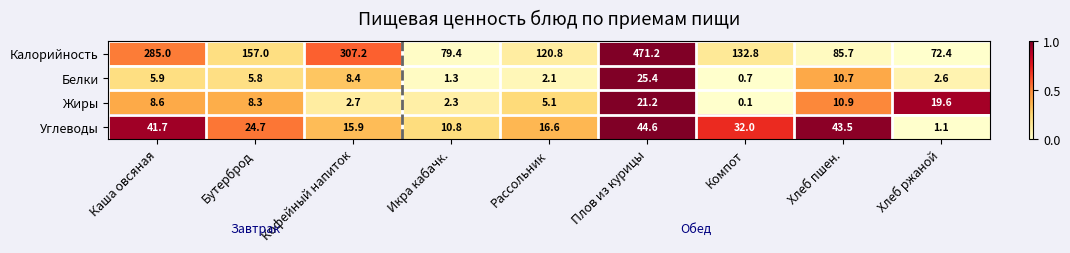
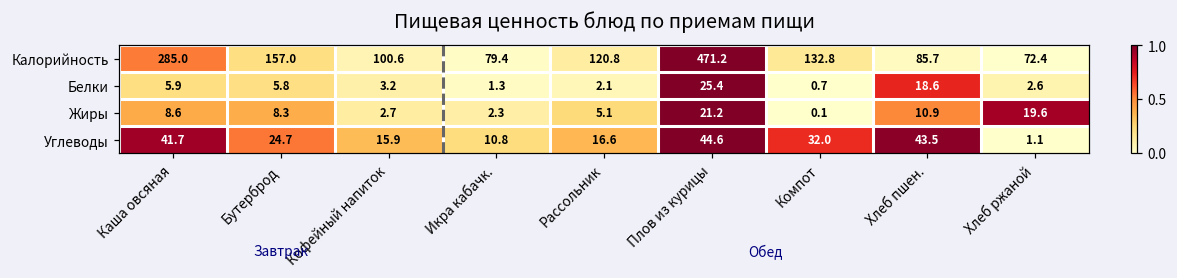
Калорийность, Кофейный напиток: 307.2 -> 100.6
Белки, Кофейный напиток: 8.4 -> 3.2
Белки, Хлеб пшен.: 10.7 -> 18.6
